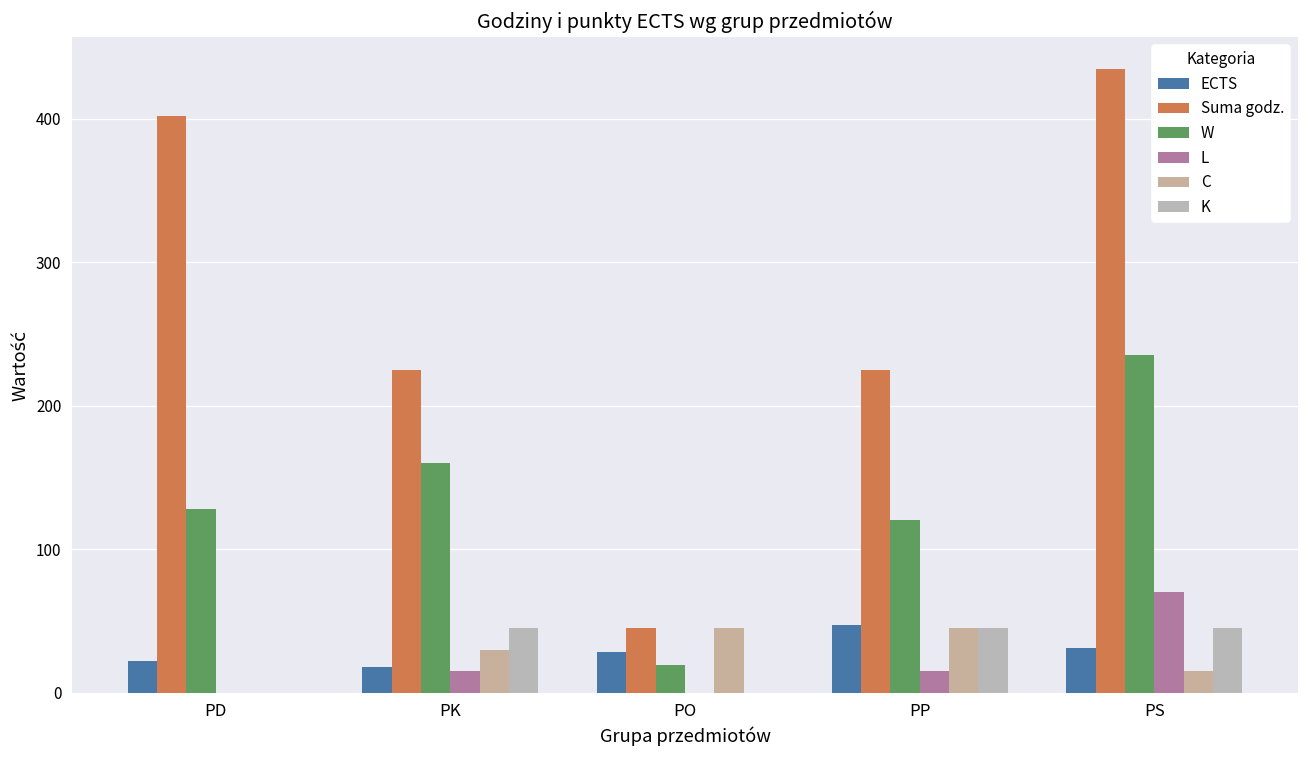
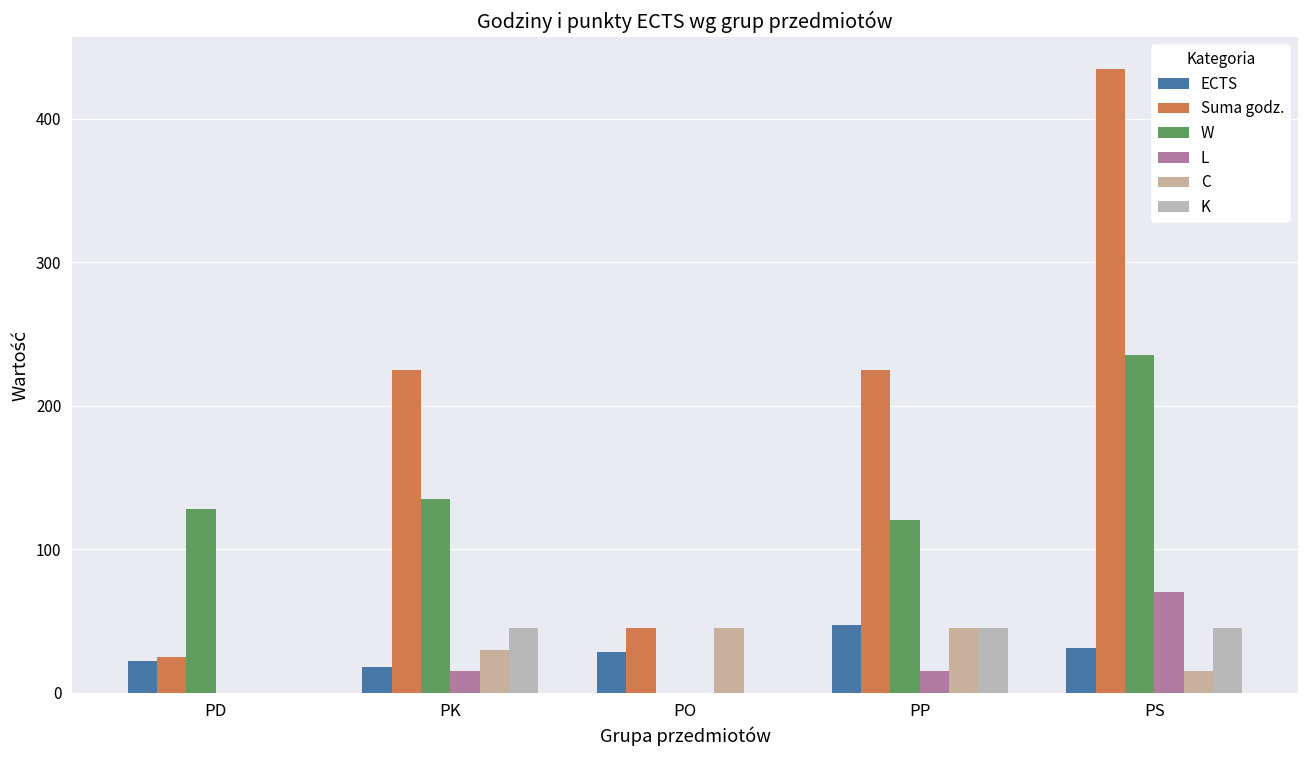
Suma godz., PD: 402 -> 25
W, PK: 160 -> 135
W, PO: 19 -> 0
